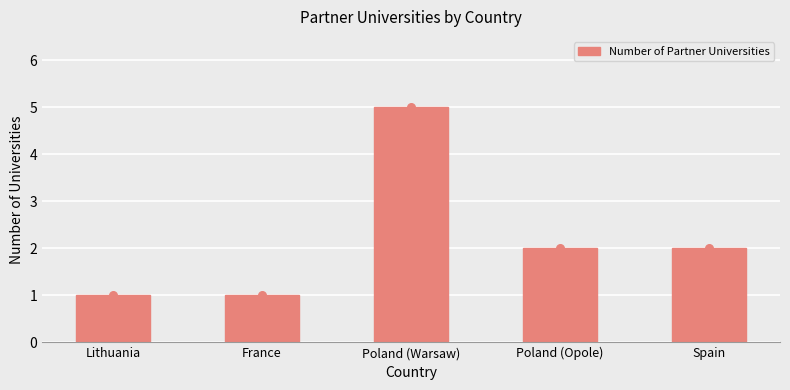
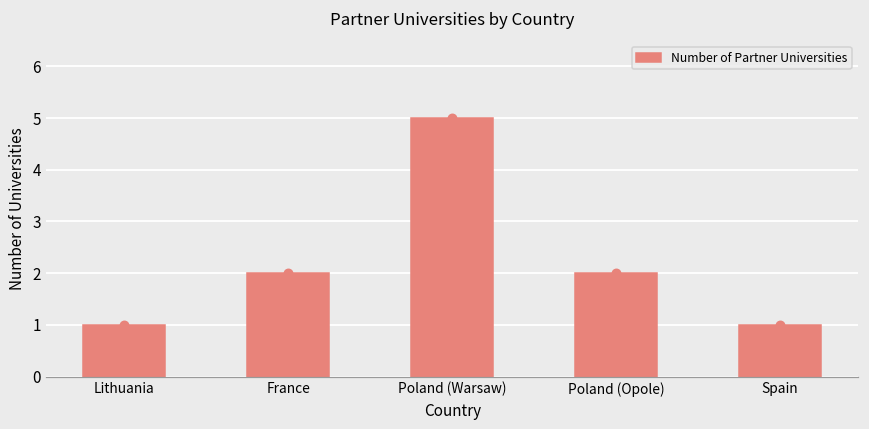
France: 1 -> 2
Spain: 2 -> 1
